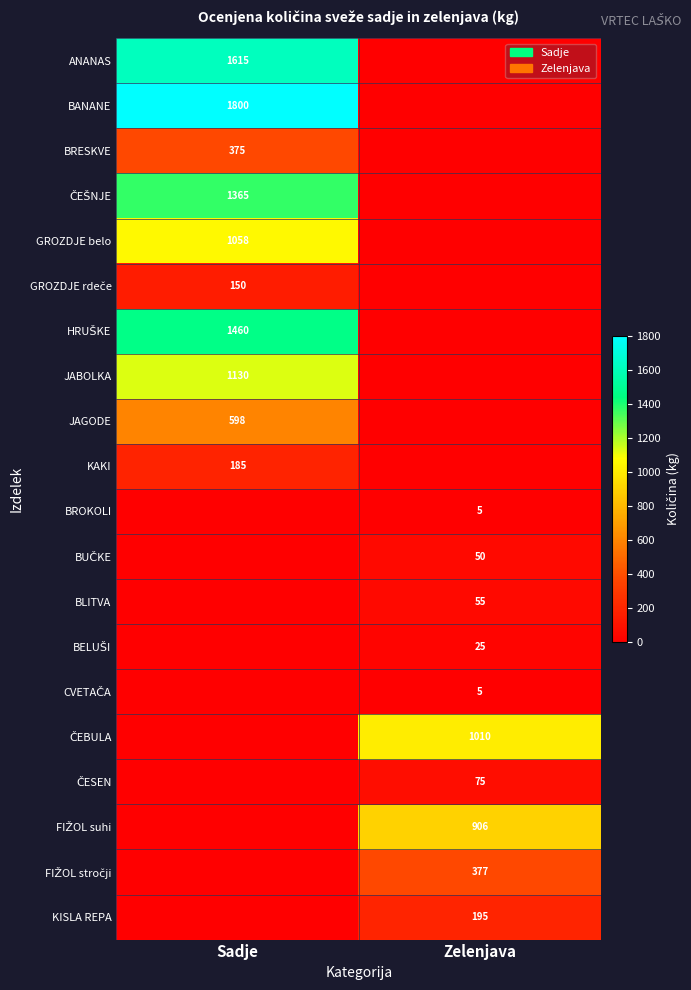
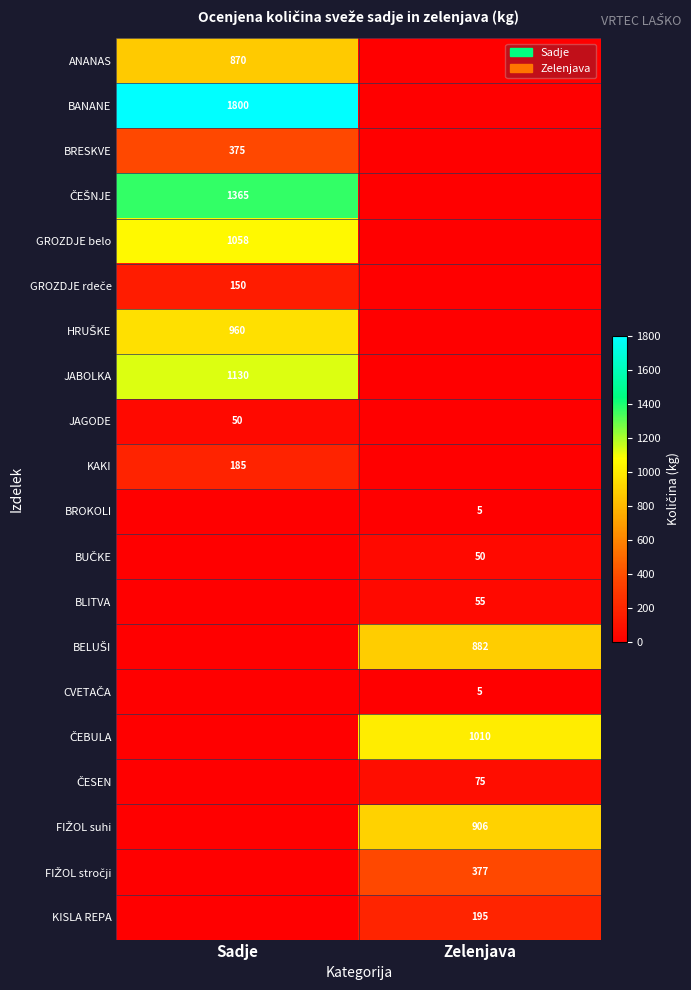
ANANAS, Sadje: 1615 -> 870
HRUŠKE, Sadje: 1460 -> 960
JAGODE, Sadje: 598 -> 50
BELUŠI, Zelenjava: 25 -> 882
